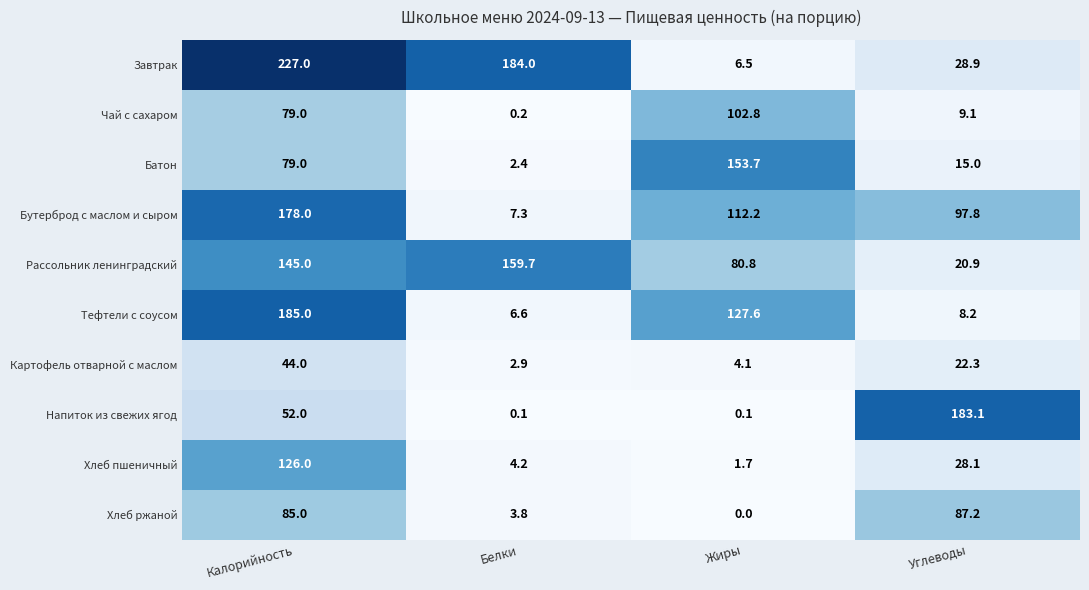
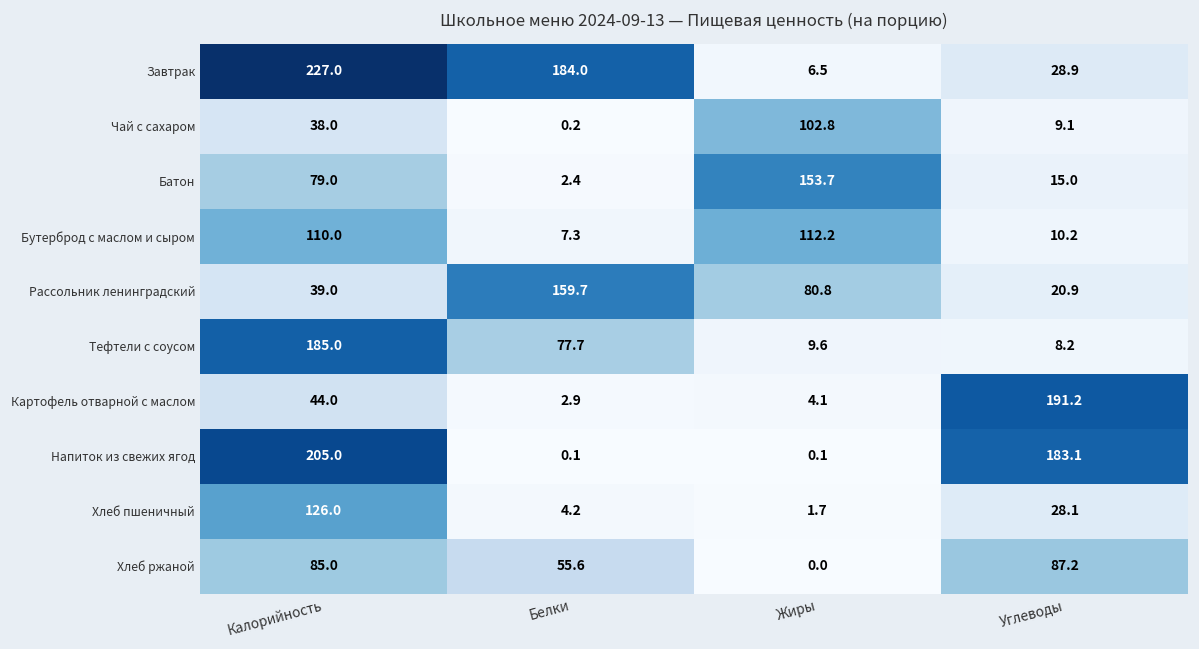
Чай с сахаром, Калорийность: 79.0 -> 38.0
Бутерброд с маслом и сыром, Калорийность: 178.0 -> 110.0
Бутерброд с маслом и сыром, Углеводы: 97.8 -> 10.2
Рассольник ленинградский, Калорийность: 145.0 -> 39.0
Тефтели с соусом, Белки: 6.6 -> 77.7
Тефтели с соусом, Жиры: 127.6 -> 9.6
Картофель отварной с маслом, Углеводы: 22.3 -> 191.2
Напиток из свежих ягод, Калорийность: 52.0 -> 205.0
Хлеб ржаной, Белки: 3.8 -> 55.6
